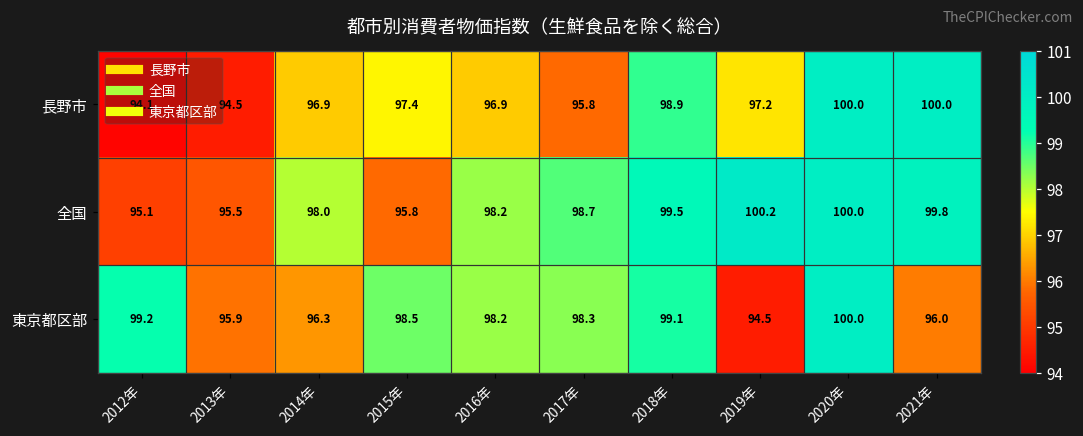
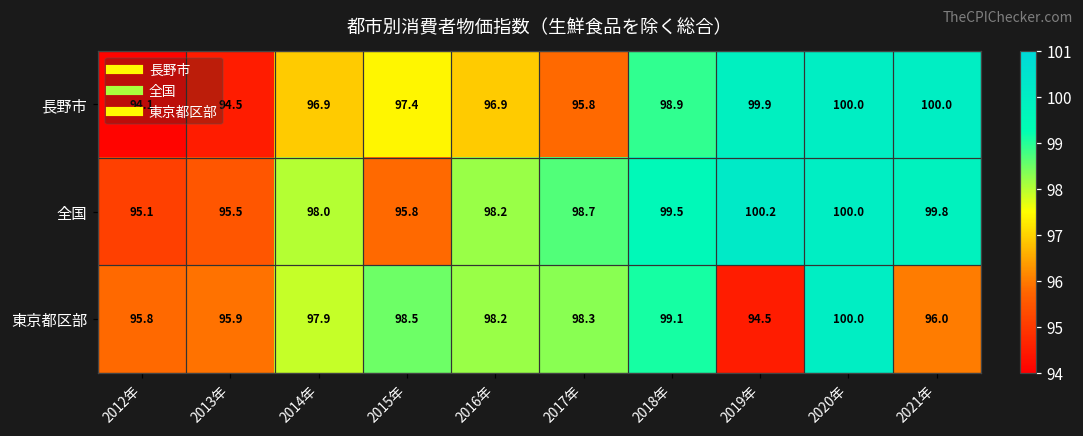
長野市, 2019年: 97.2 -> 99.9
東京都区部, 2012年: 99.2 -> 95.8
東京都区部, 2014年: 96.3 -> 97.9
